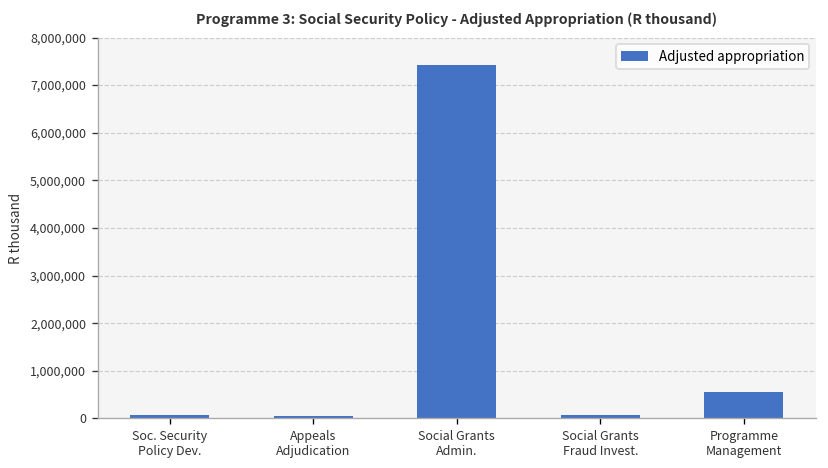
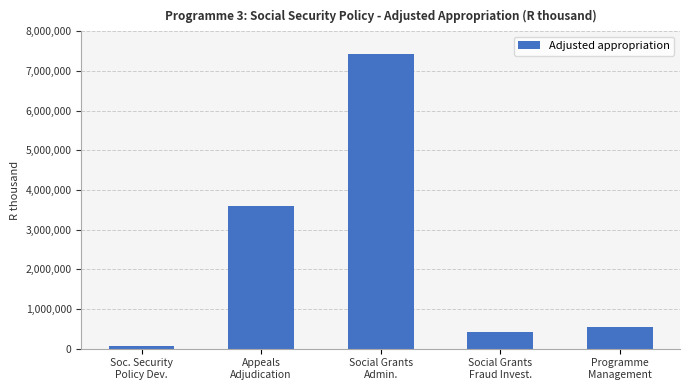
Appeals Adjudication: 0 -> 3,600,000
Social Grants Fraud Invest.: 100,000 -> 400,000
